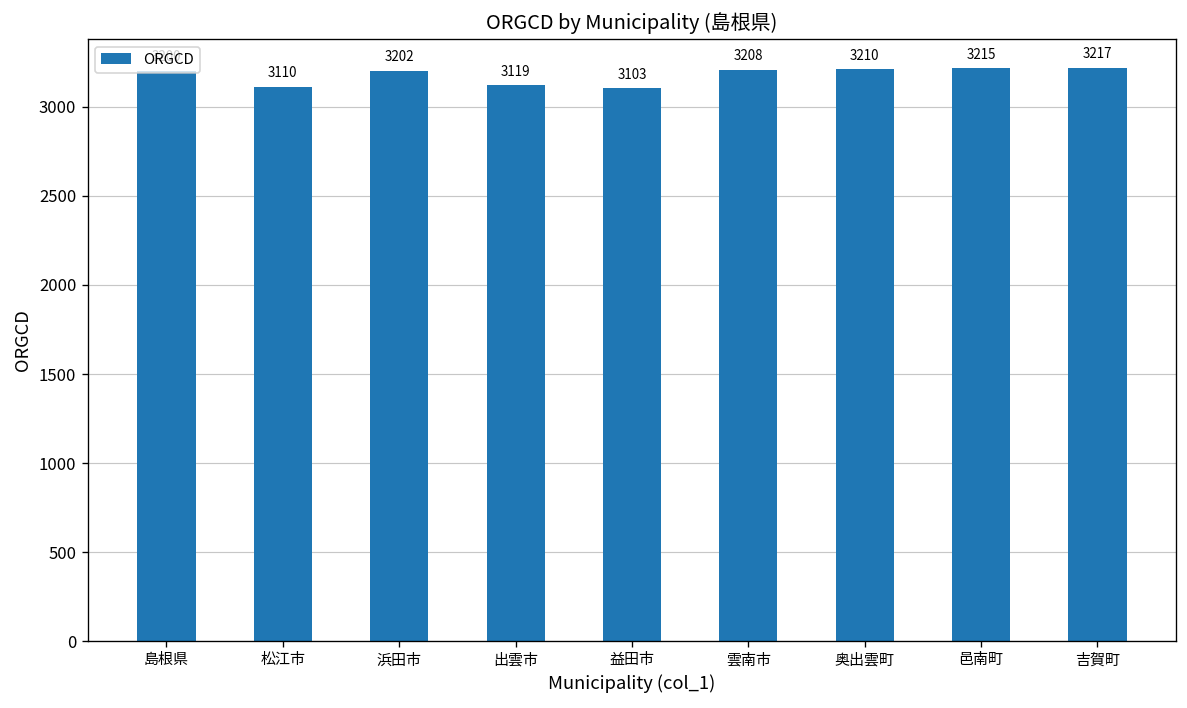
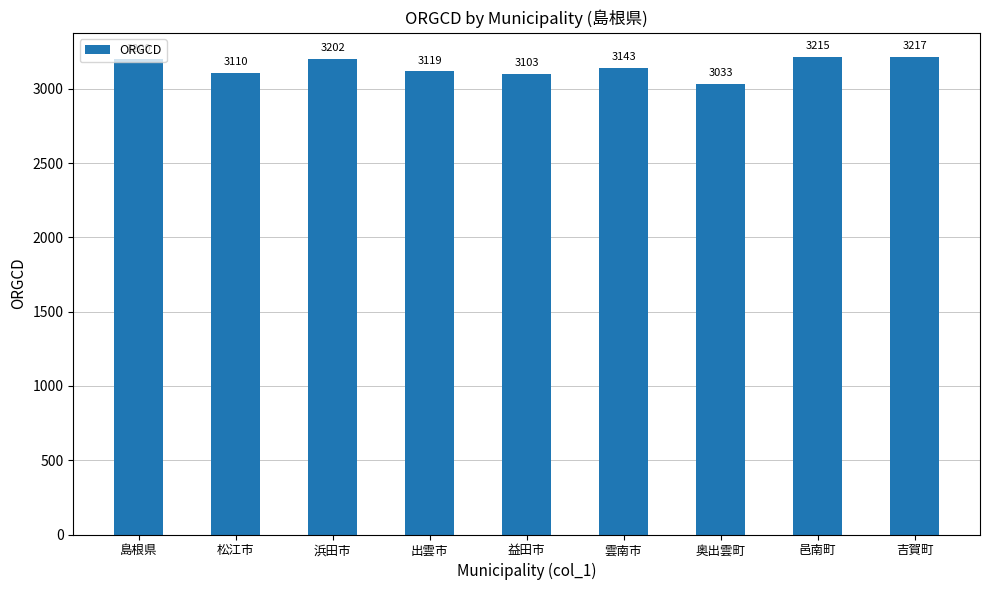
雲南市: 3208 -> 3143
奥出雲町: 3210 -> 3033
